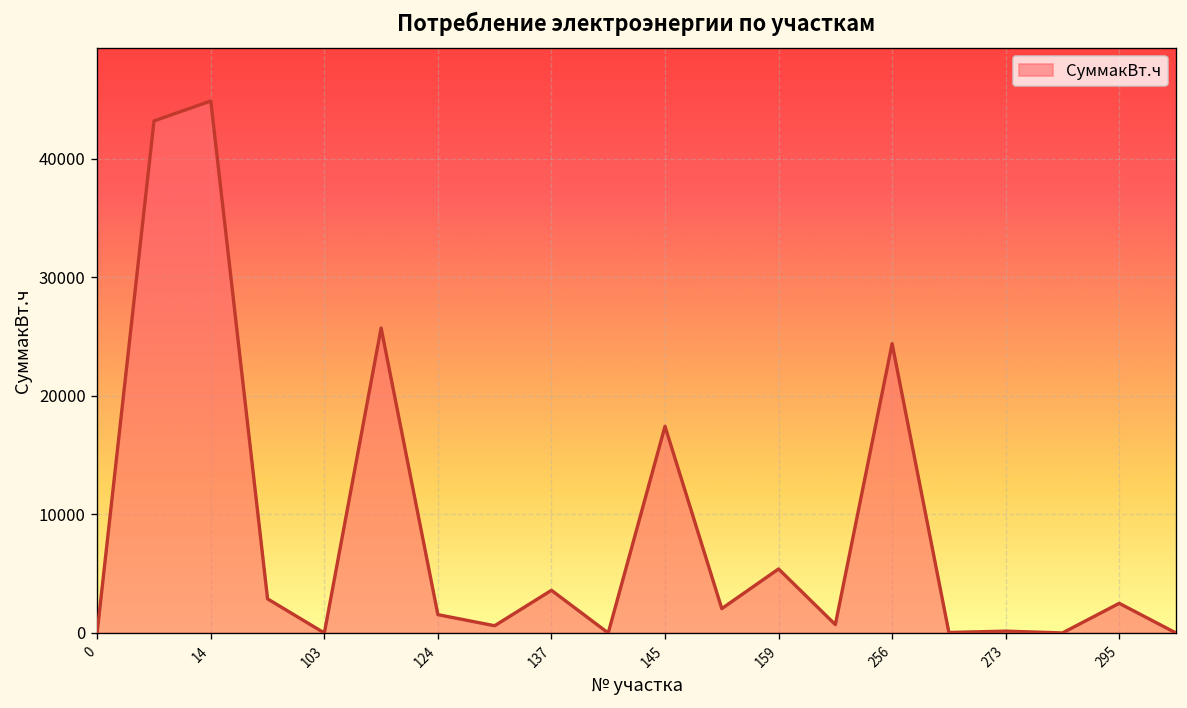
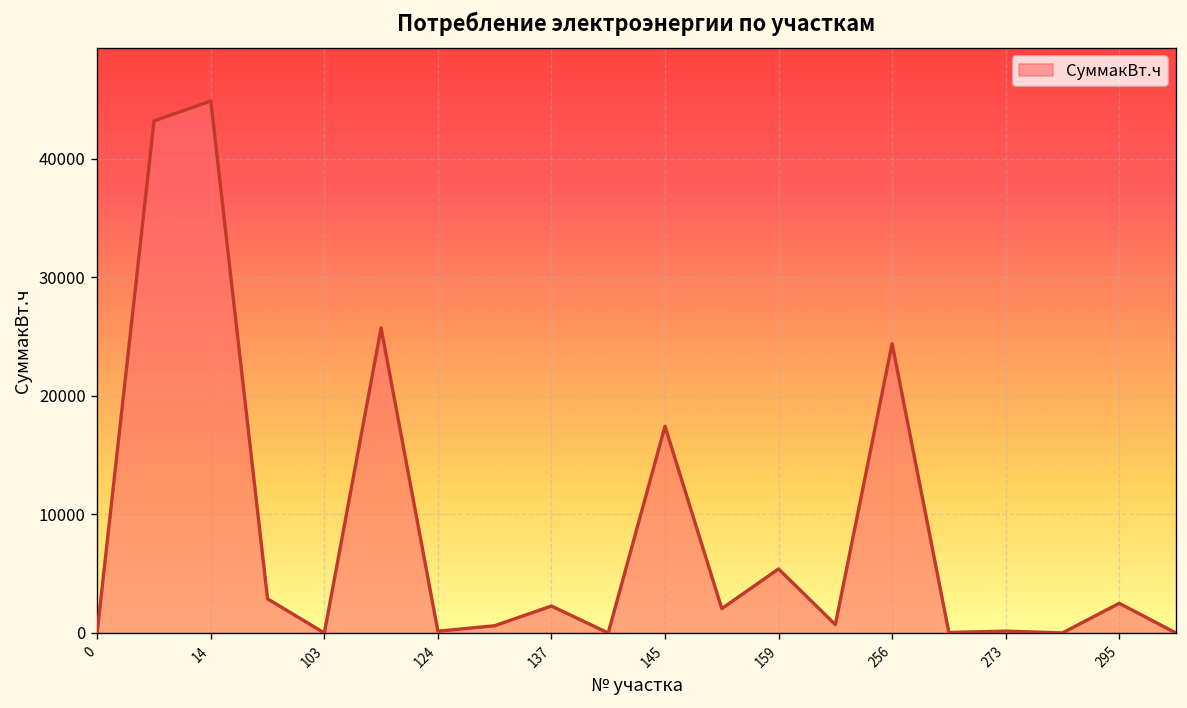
124: 2000 -> 0
137: 4000 -> 2000
